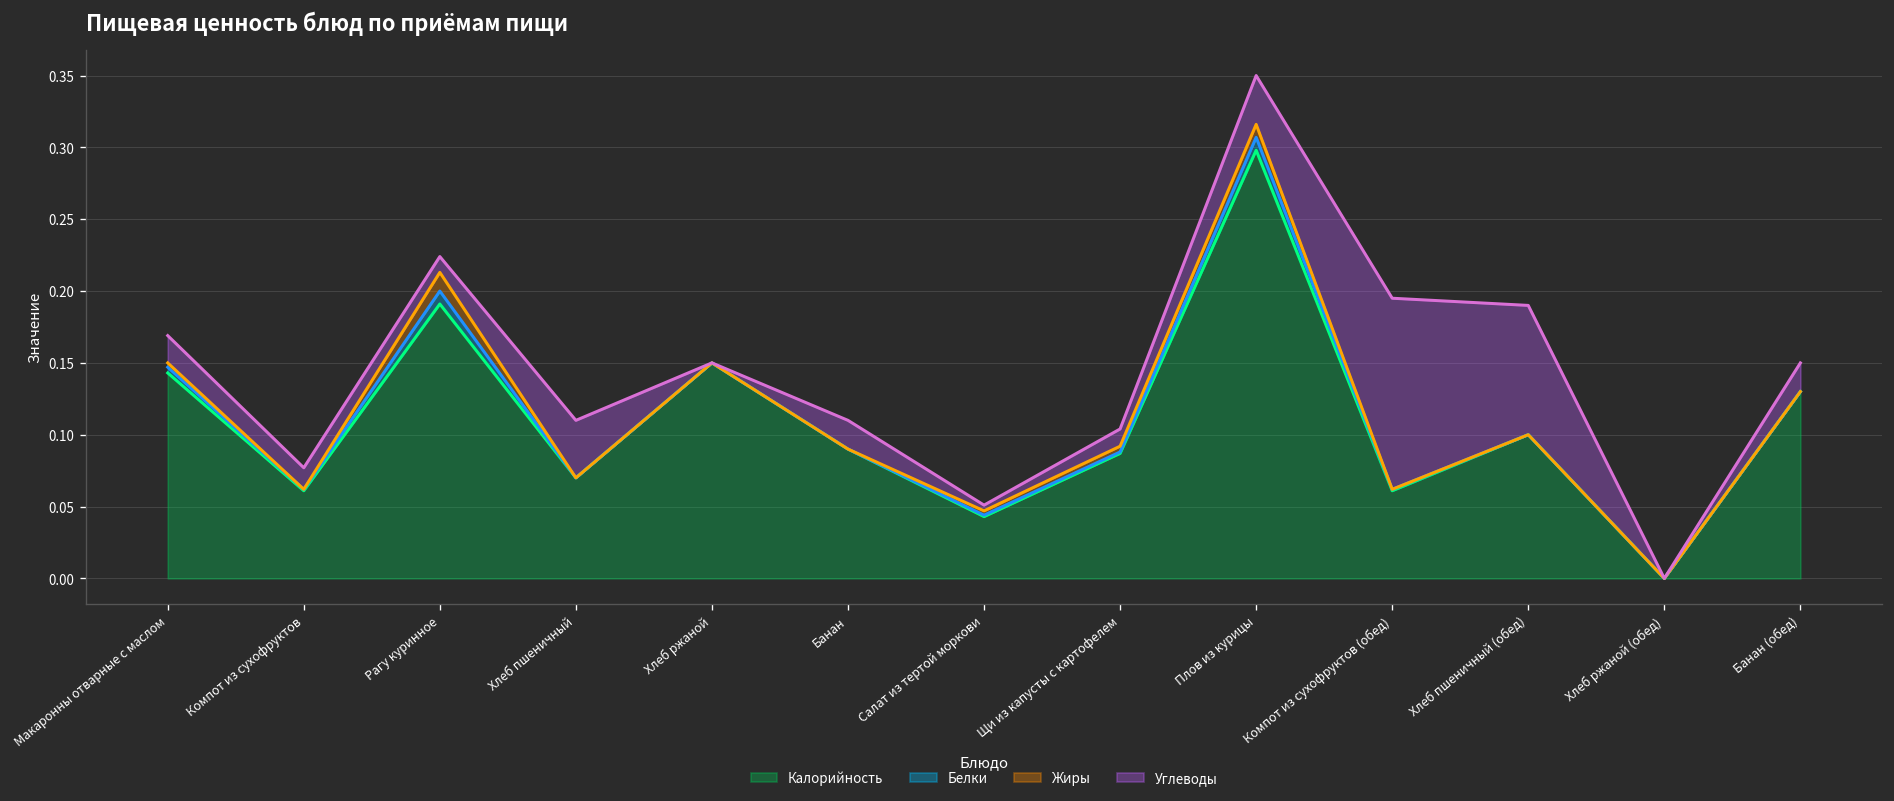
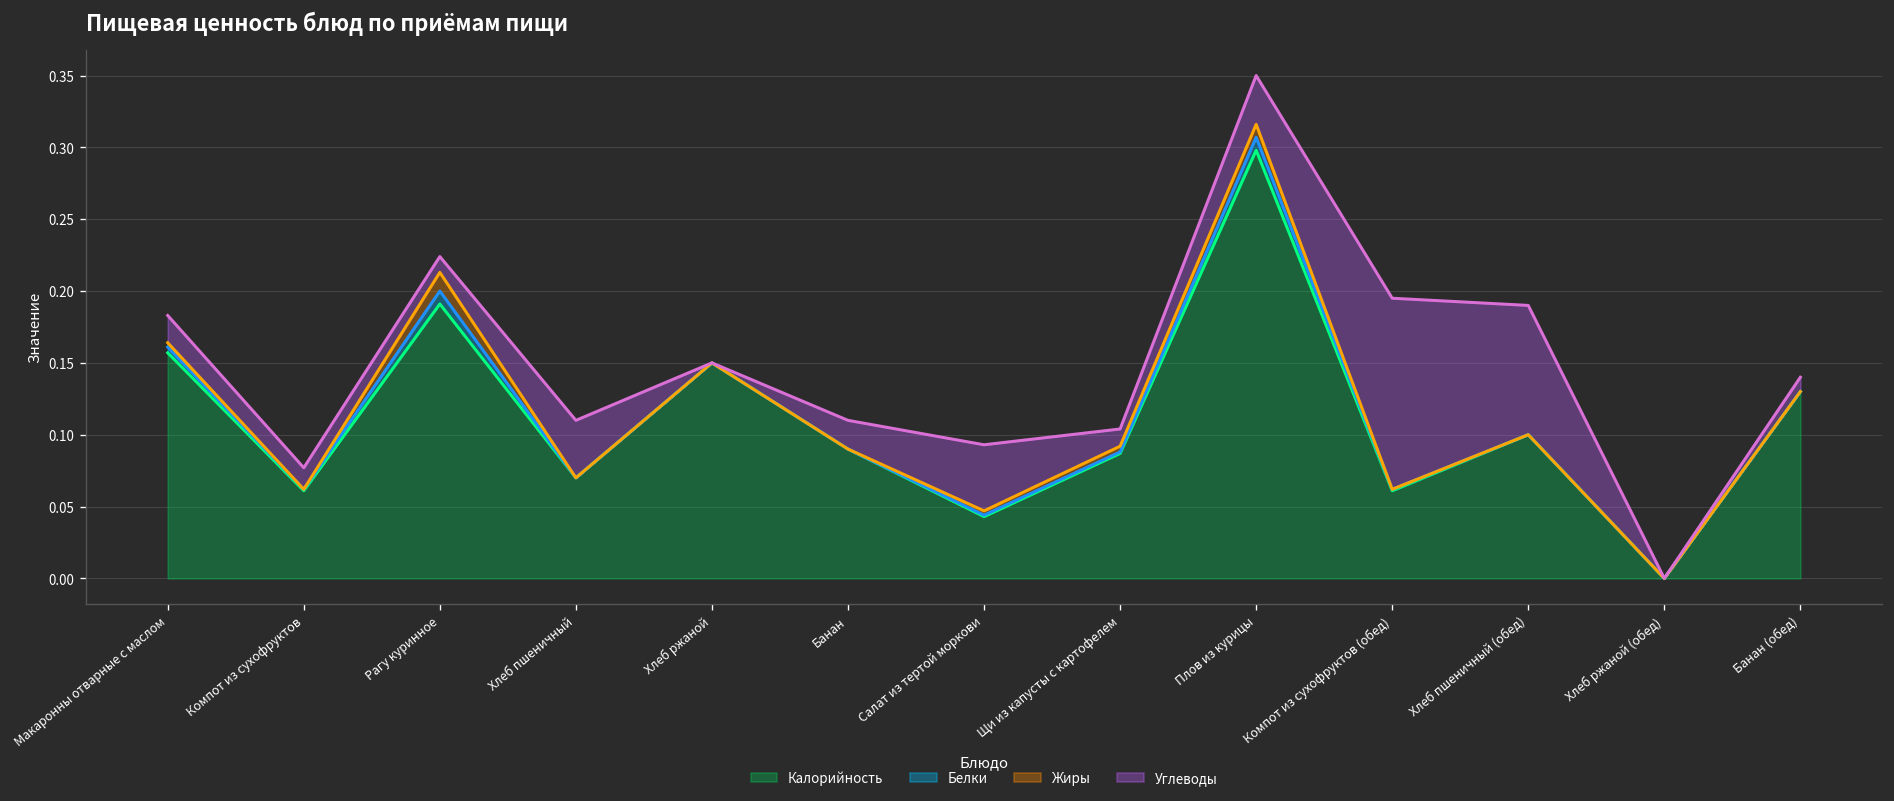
Калорийность, Макаронны отварные с маслом: 0.143 -> 0.157
Углеводы, Салат из тертой моркови: 0.004 -> 0.046
Углеводы, Банан (обед): 0.02 -> 0.01
